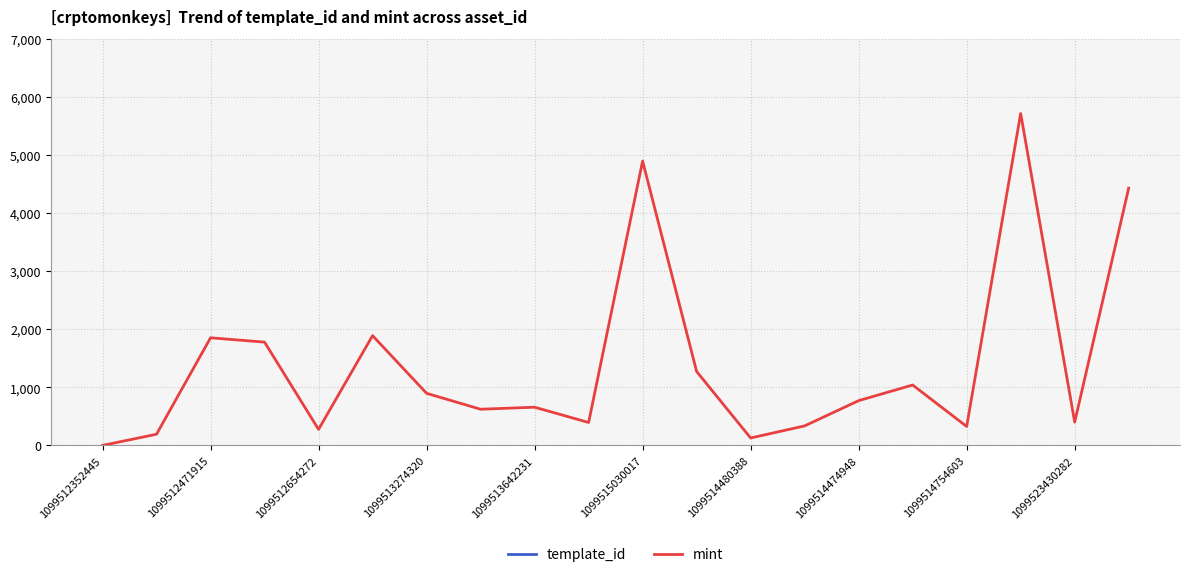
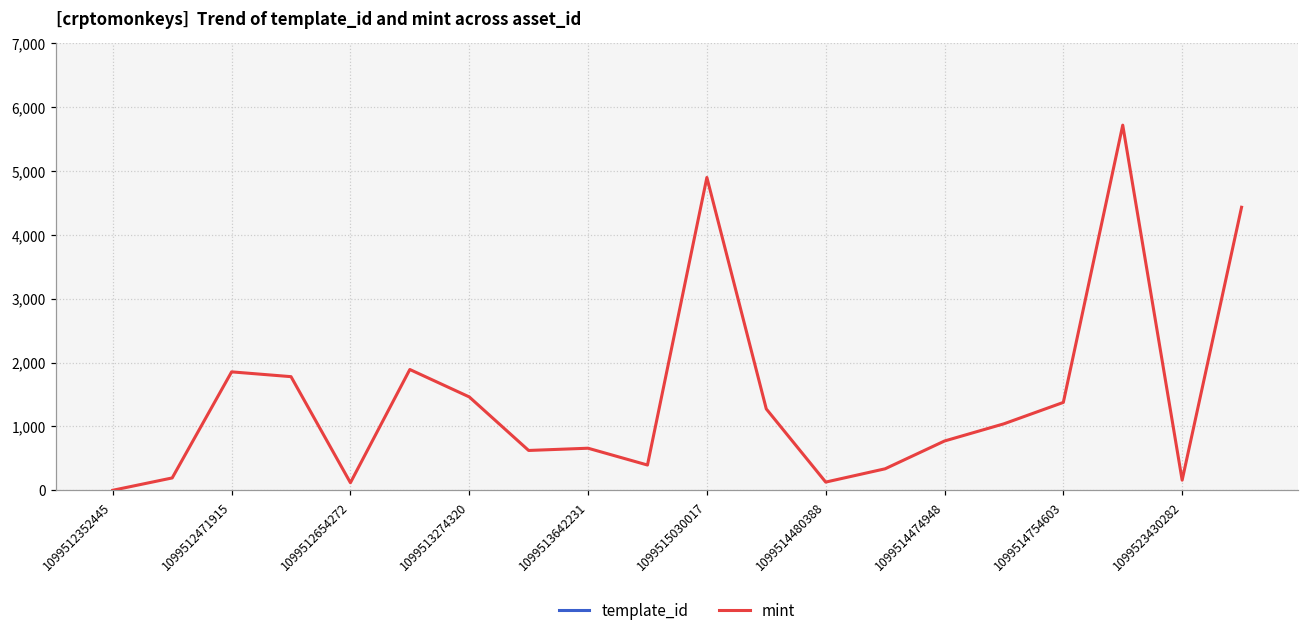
mint, 1099512654272: 300 -> 100
mint, 1099513274320: 900 -> 1,500
mint, 1099514754603: 300 -> 1,400
mint, 1099523430282: 400 -> 200
